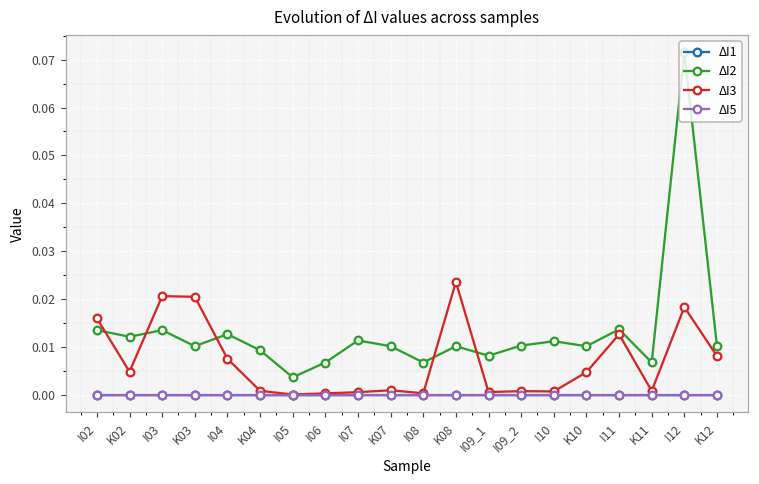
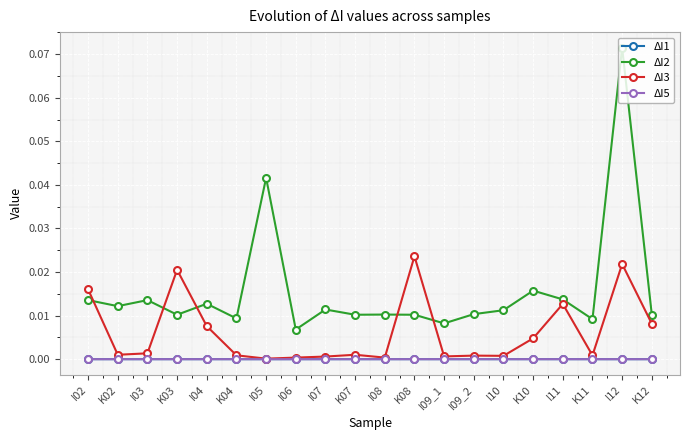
ΔI3, K02: 0.005 -> 0.001
ΔI3, I03: 0.021 -> 0.001
ΔI2, I05: 0.004 -> 0.042
ΔI2, I08: 0.007 -> 0.010
ΔI2, K10: 0.010 -> 0.016
ΔI2, K11: 0.007 -> 0.009
ΔI3, I12: 0.018 -> 0.022
